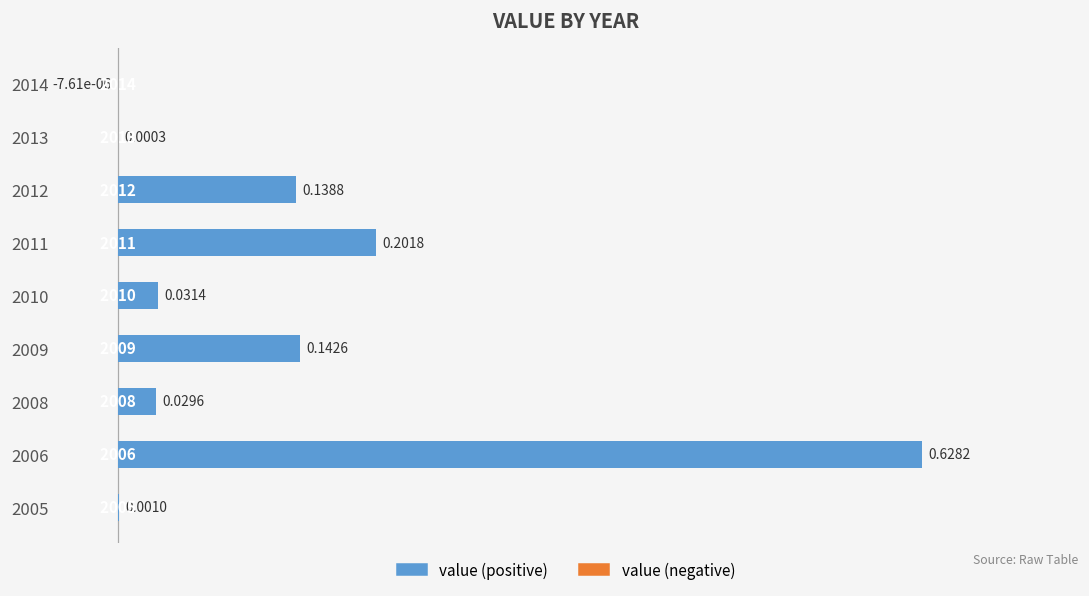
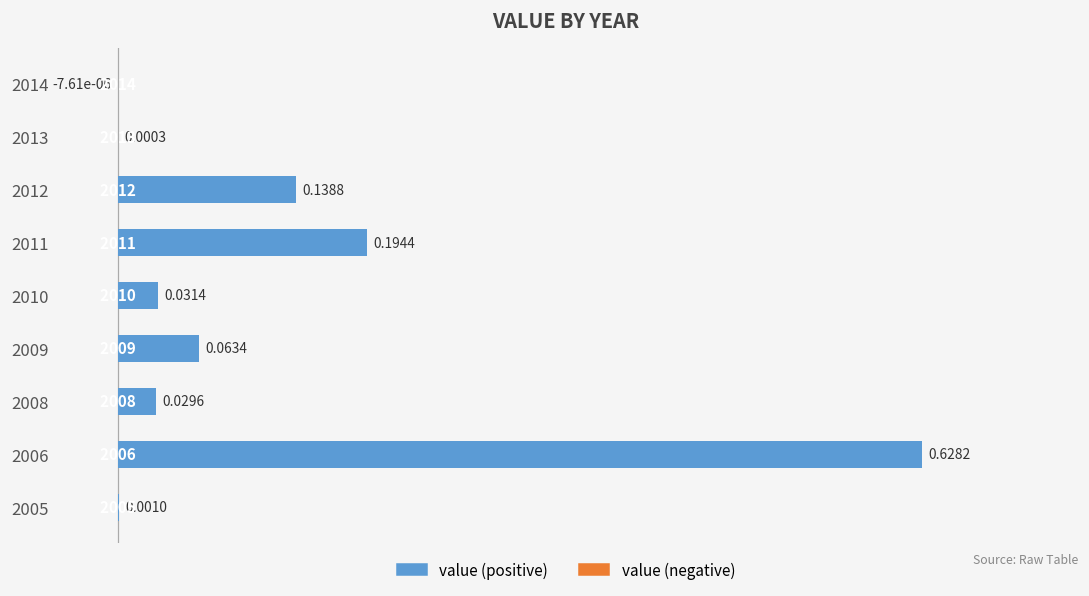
value (positive), 2011: 0.2018 -> 0.1944
value (positive), 2009: 0.1426 -> 0.0634
